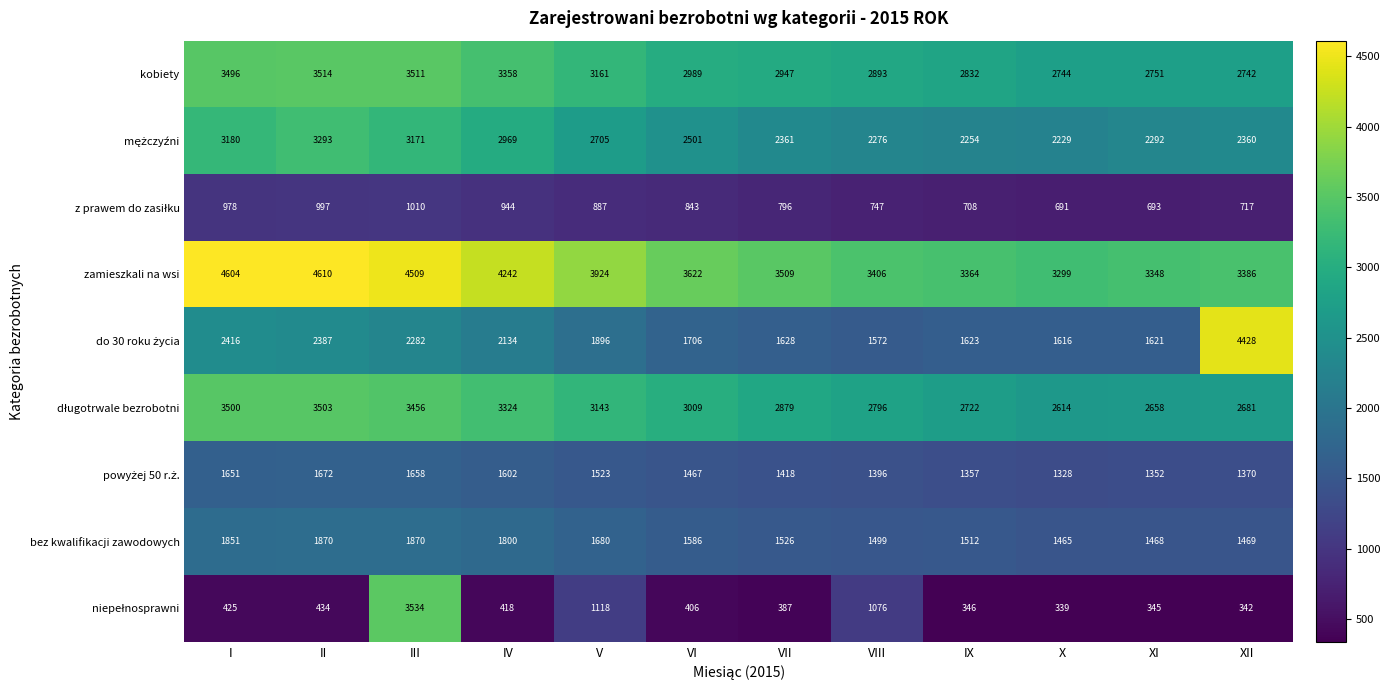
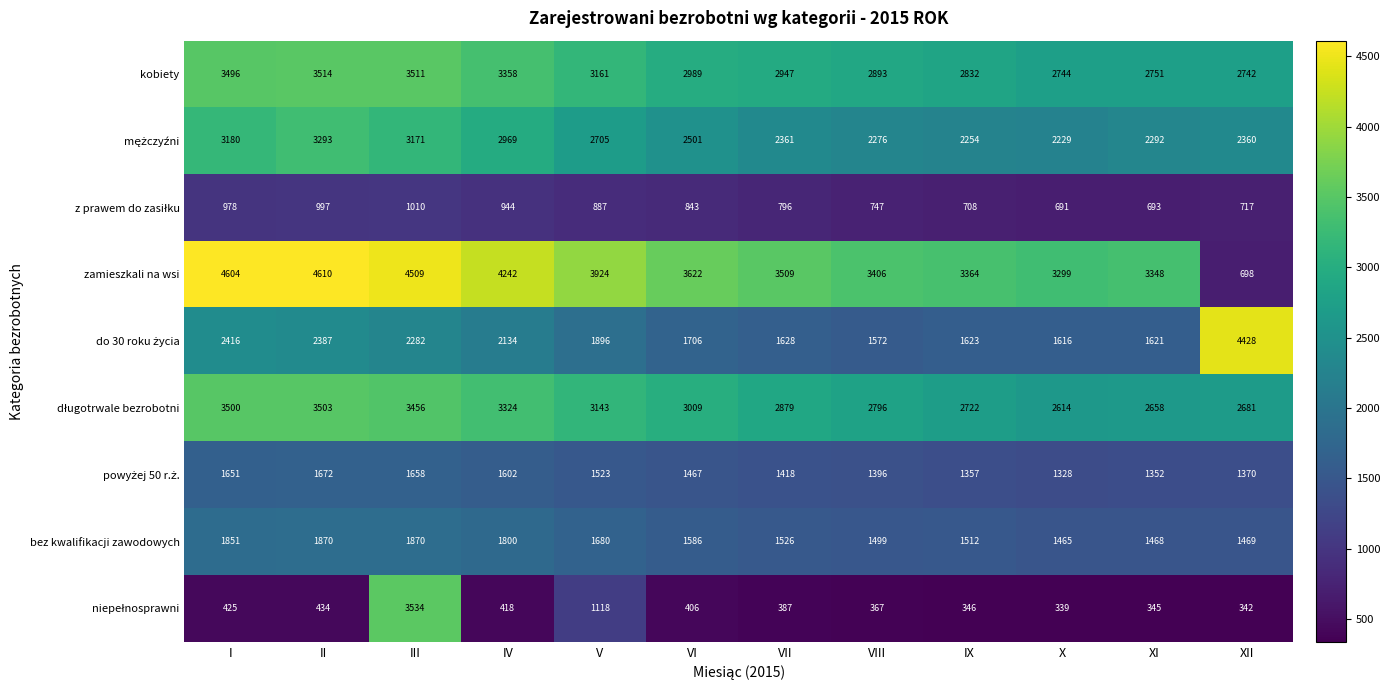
zamieszkali na wsi, XII: 3386 -> 698
niepełnosprawni, VIII: 1076 -> 367
